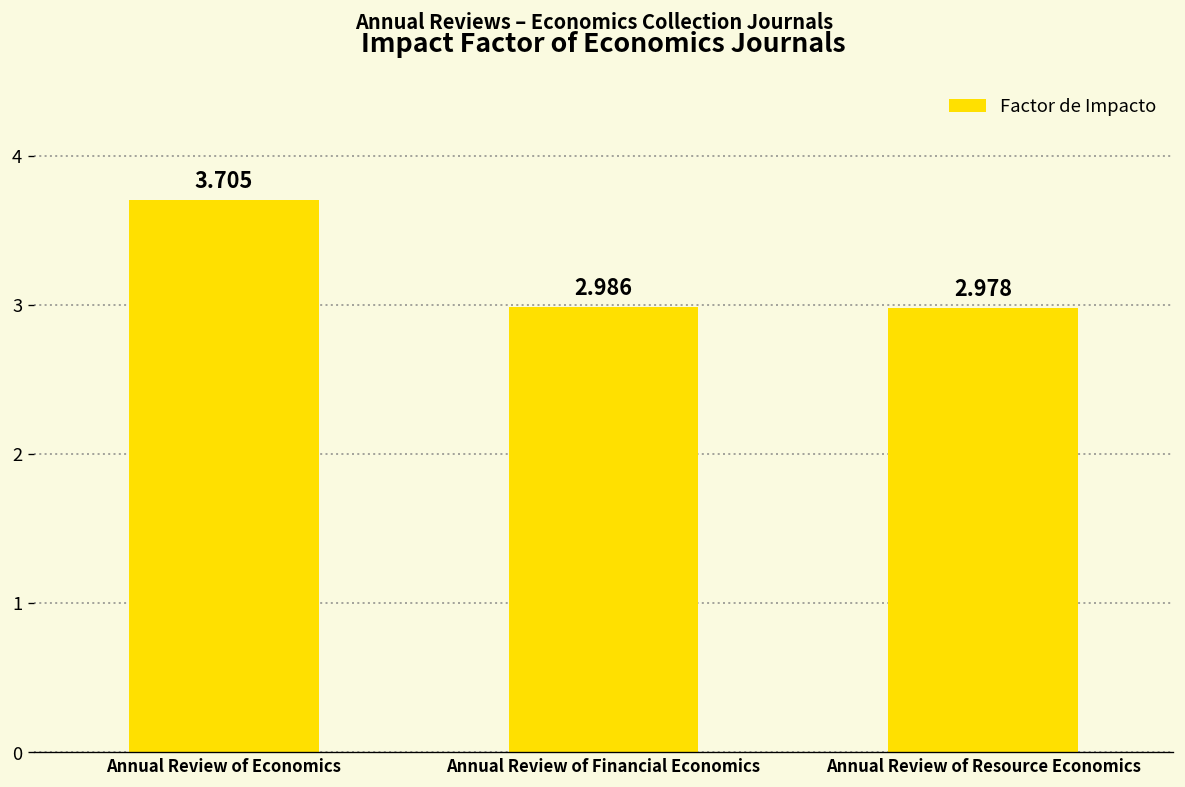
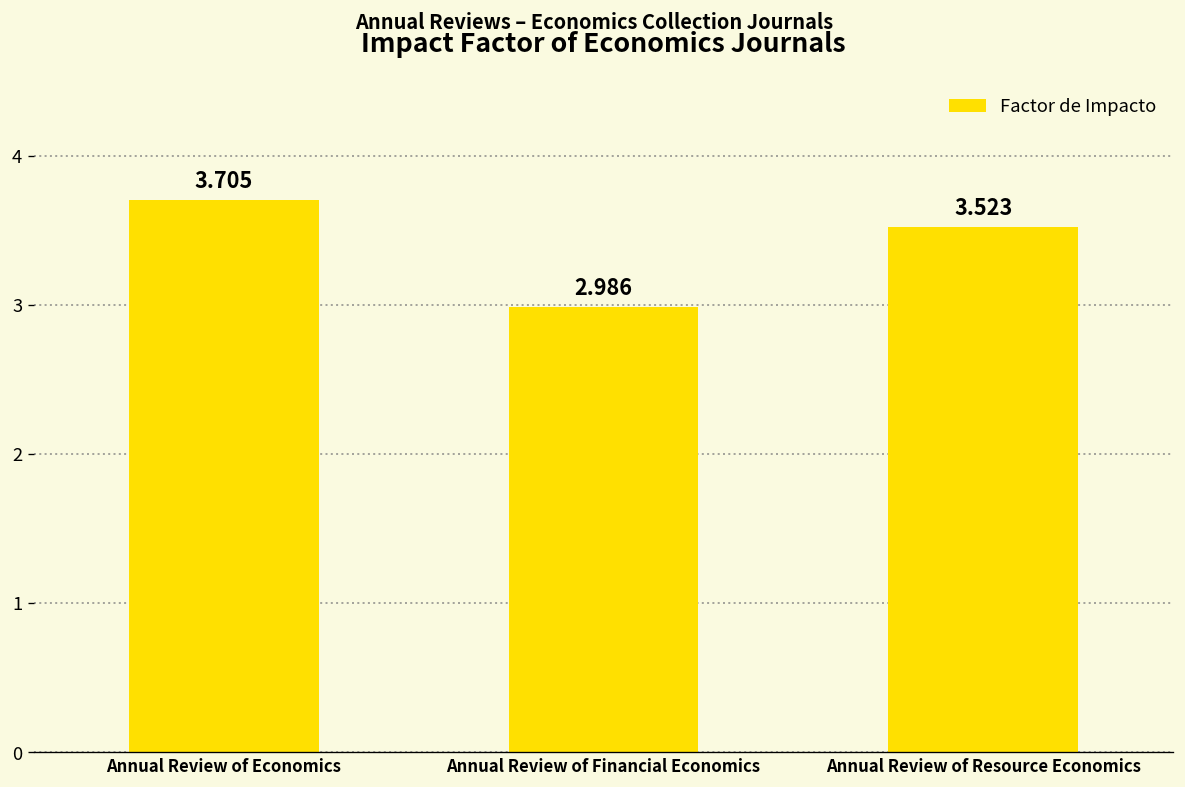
Annual Review of Resource Economics: 2.978 -> 3.523
